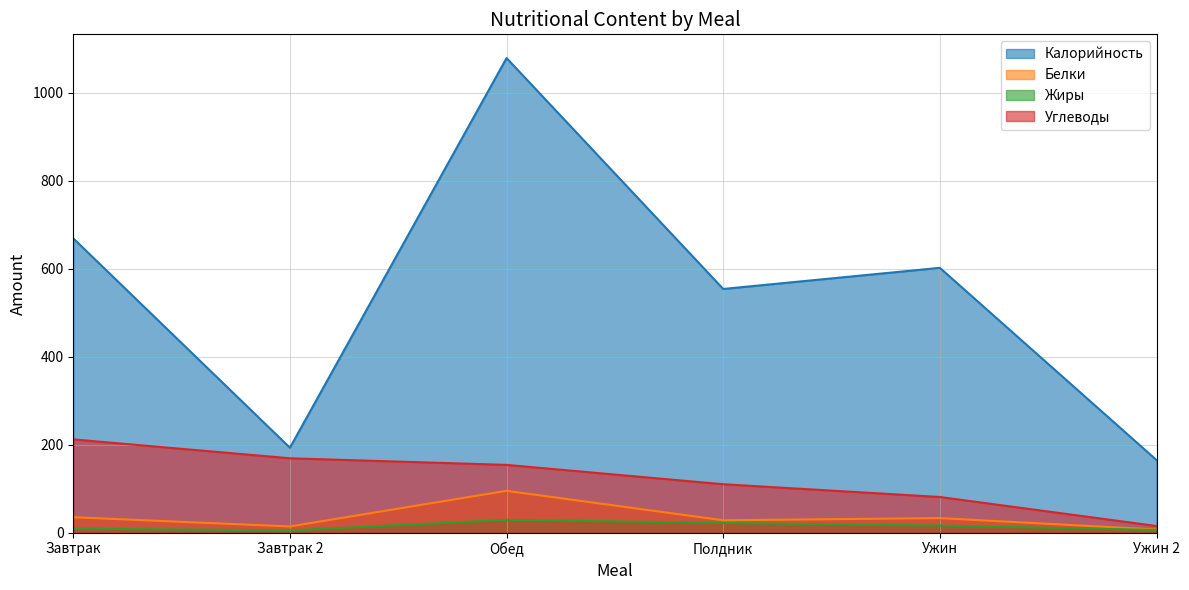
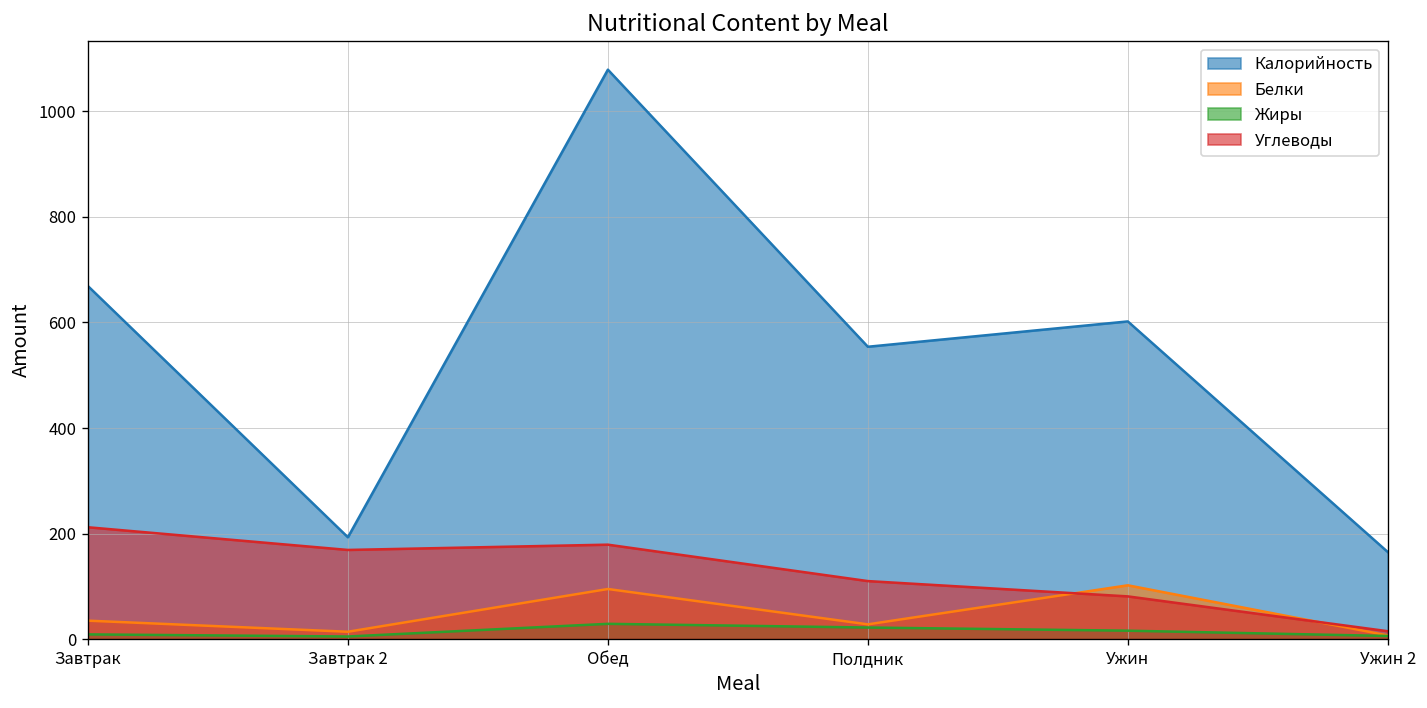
Углеводы, Обед: 150 -> 180
Белки, Ужин: 30 -> 100
